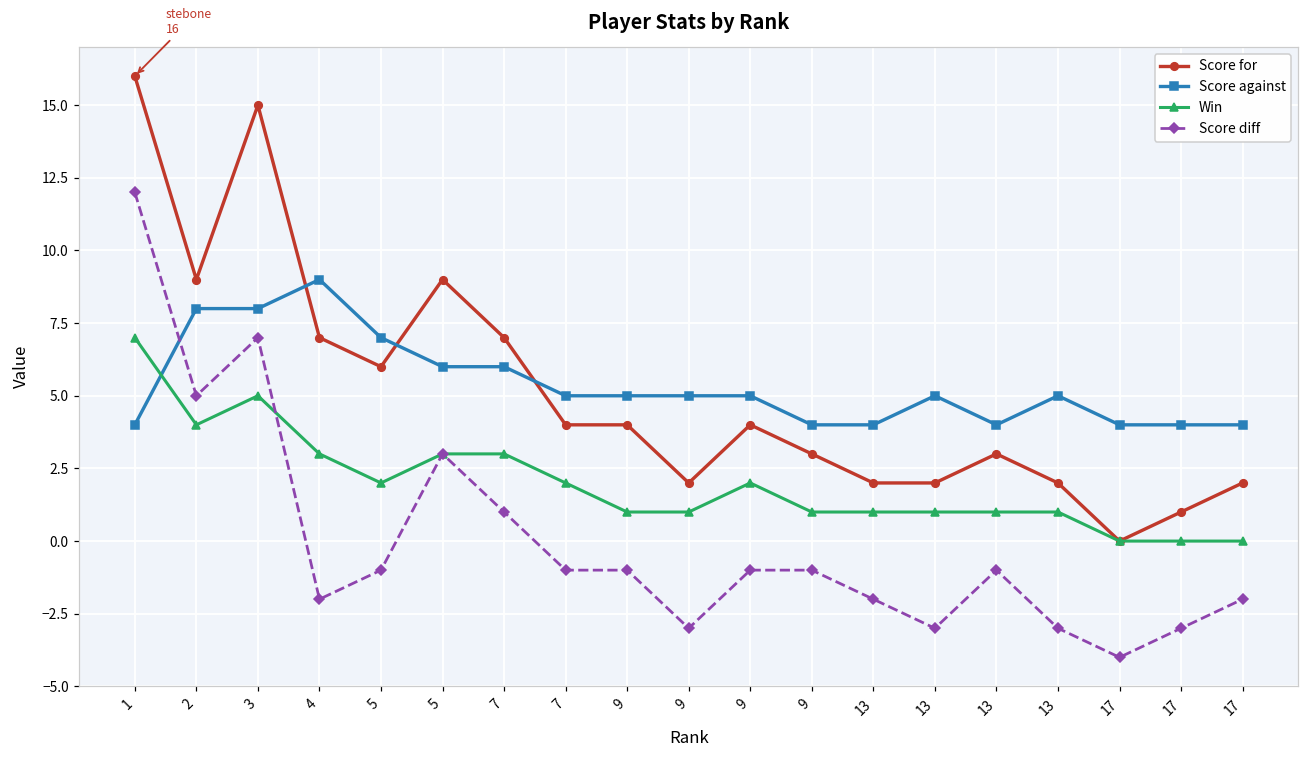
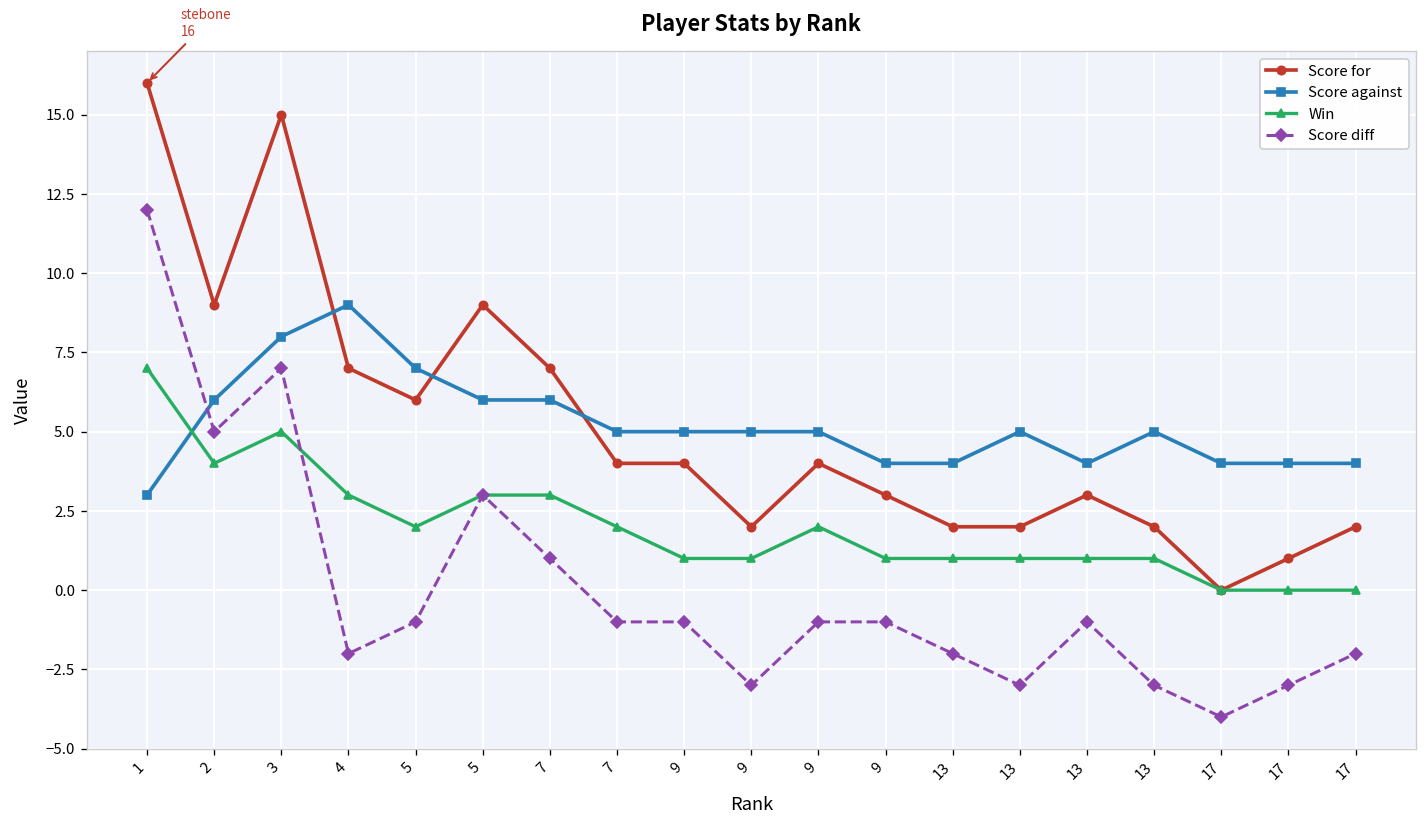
Score against, 1: 4 -> 3
Score against, 2: 8 -> 6
